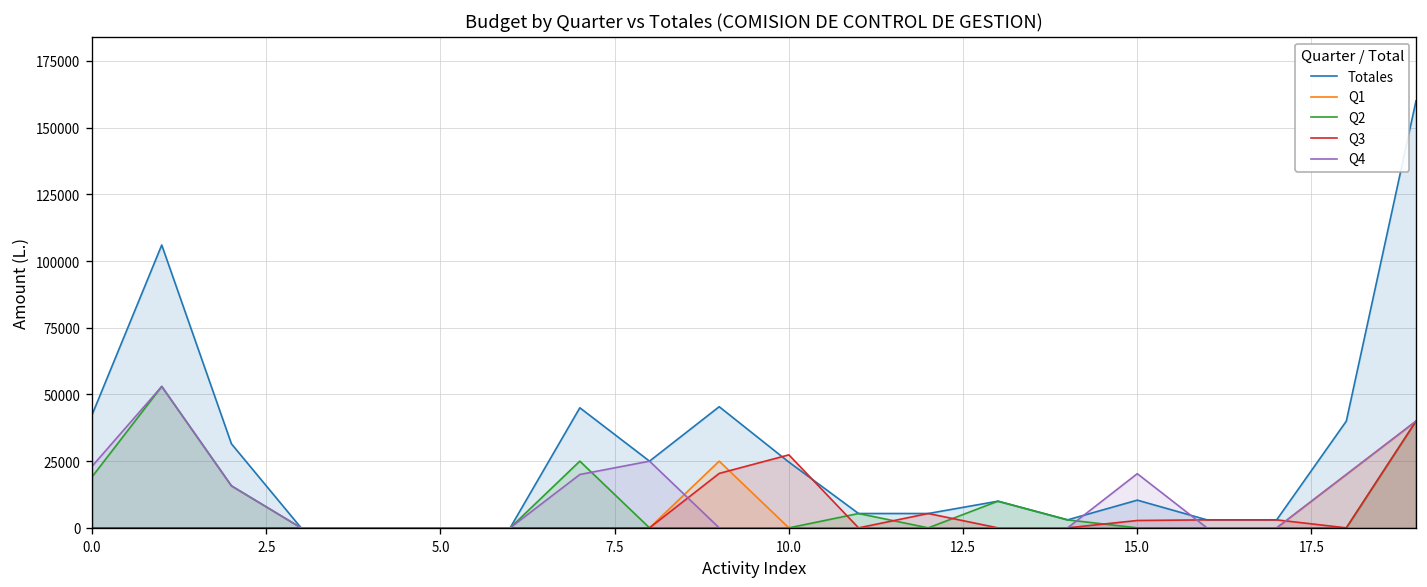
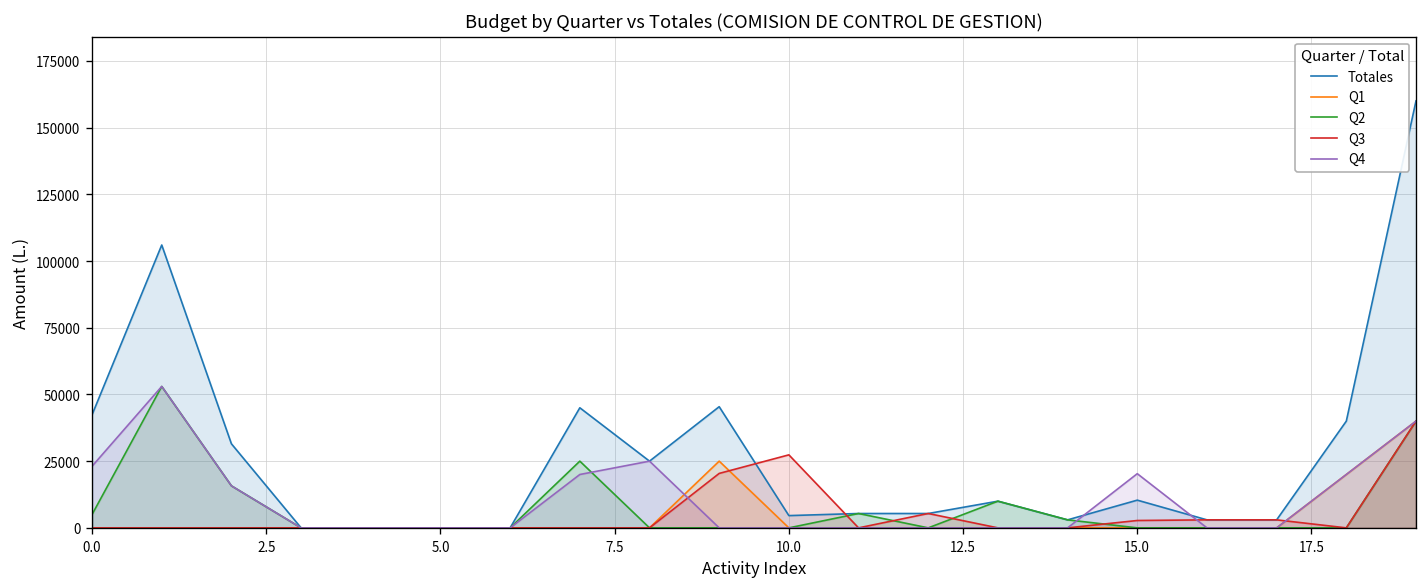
Q2, 0.0: 19000 -> 5000
Totales, 10.0: 25000 -> 5000
